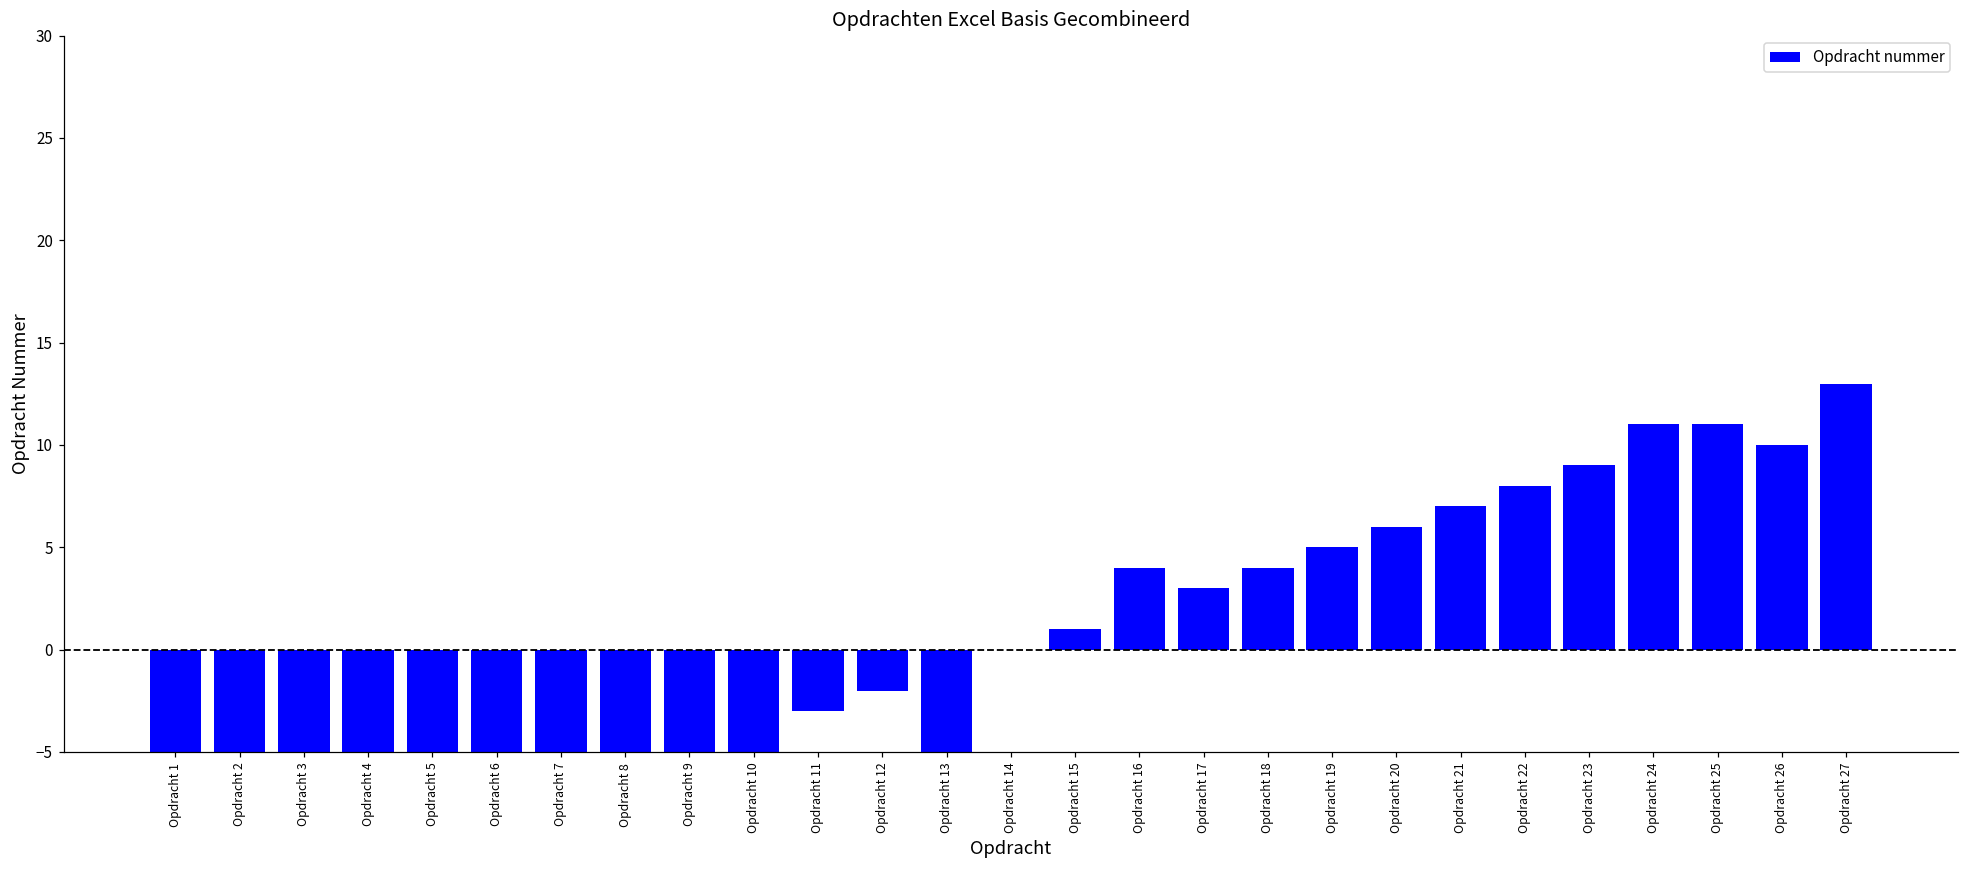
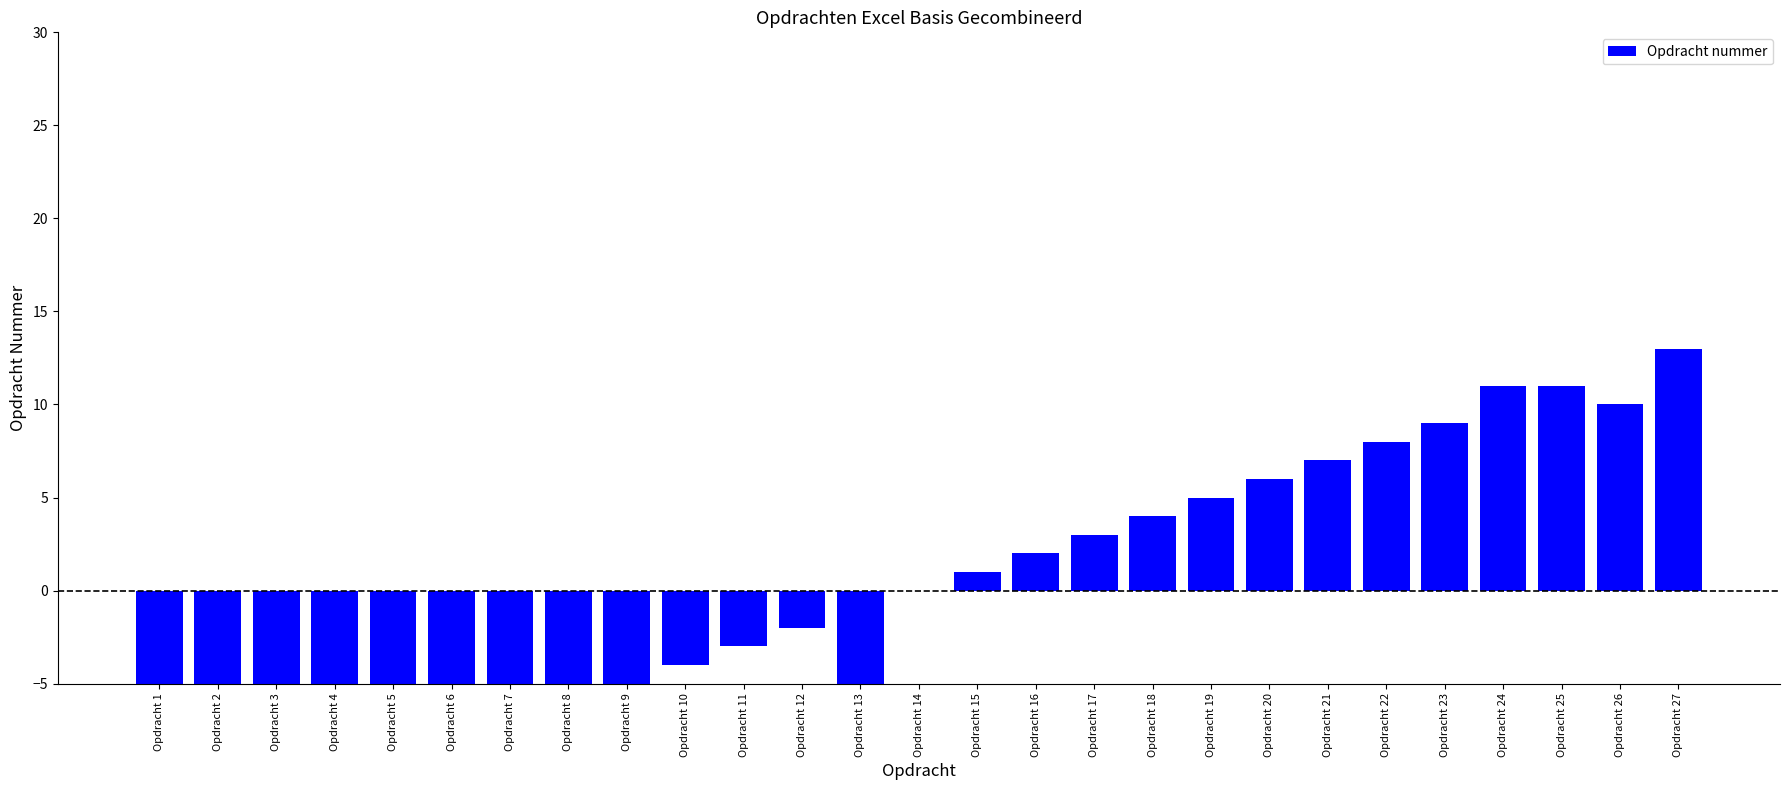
Opdracht 10: -5.0 -> -4.0
Opdracht 16: 4.0 -> 2.0
